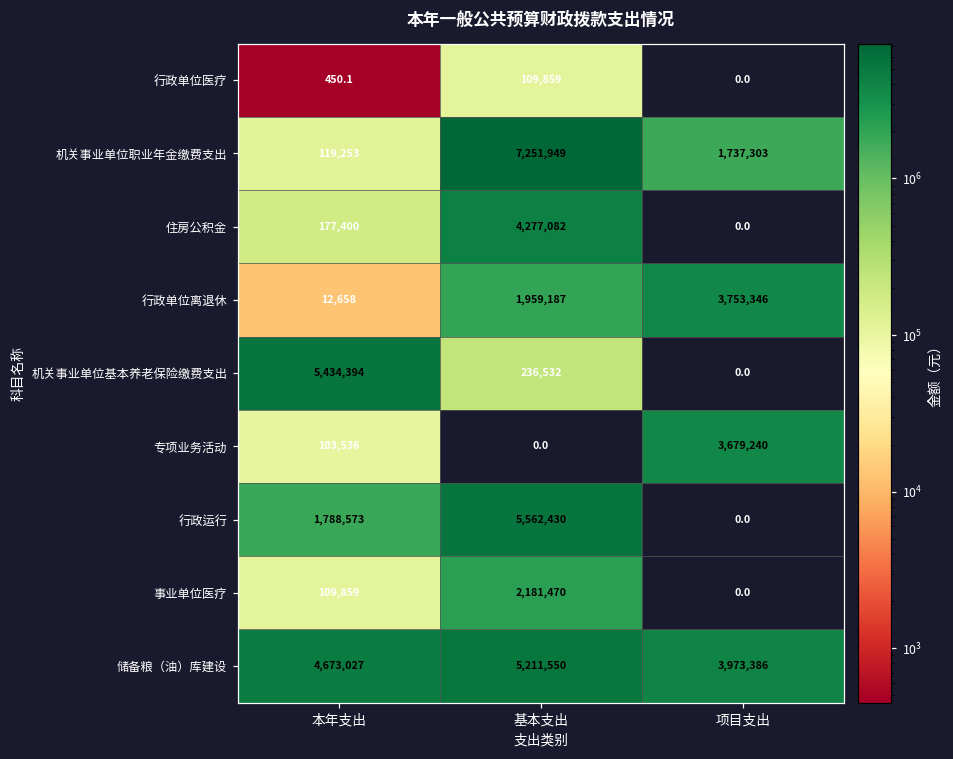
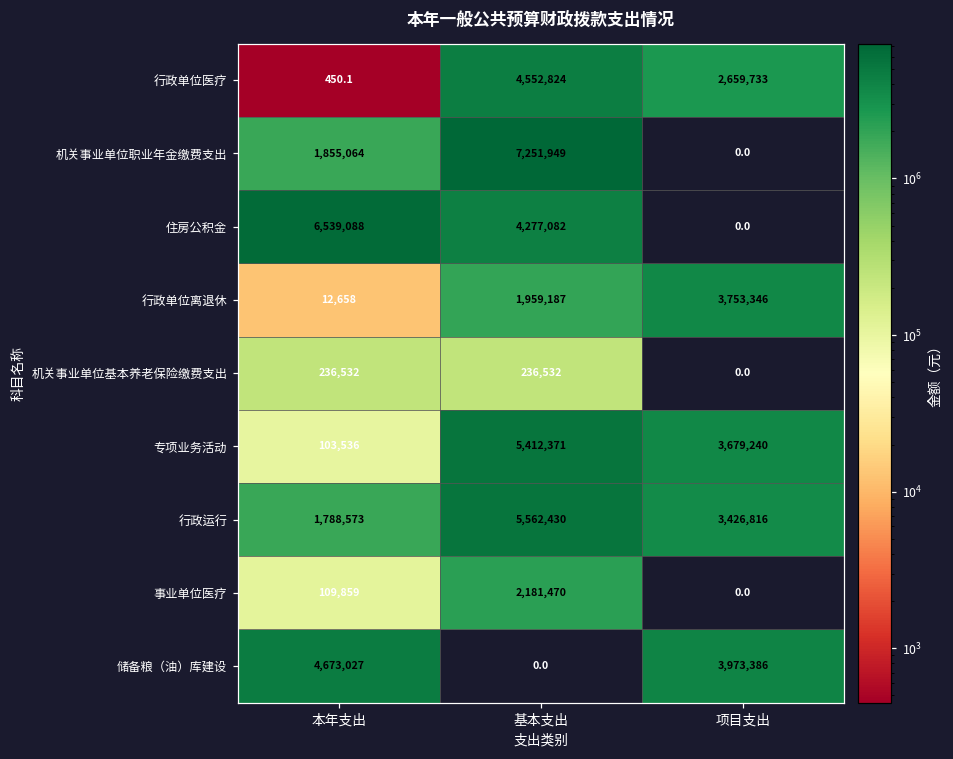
行政单位医疗, 基本支出: 109,859 -> 4,552,824
行政单位医疗, 项目支出: 0.0 -> 2,659,733
机关事业单位职业年金缴费支出, 本年支出: 119,253 -> 1,855,064
机关事业单位职业年金缴费支出, 项目支出: 1,737,303 -> 0.0
住房公积金, 本年支出: 177,400 -> 6,539,088
机关事业单位基本养老保险缴费支出, 本年支出: 5,434,394 -> 236,532
专项业务活动, 基本支出: 0.0 -> 5,412,371
行政运行, 项目支出: 0.0 -> 3,426,816
储备粮（油）库建设, 基本支出: 5,211,550 -> 0.0
